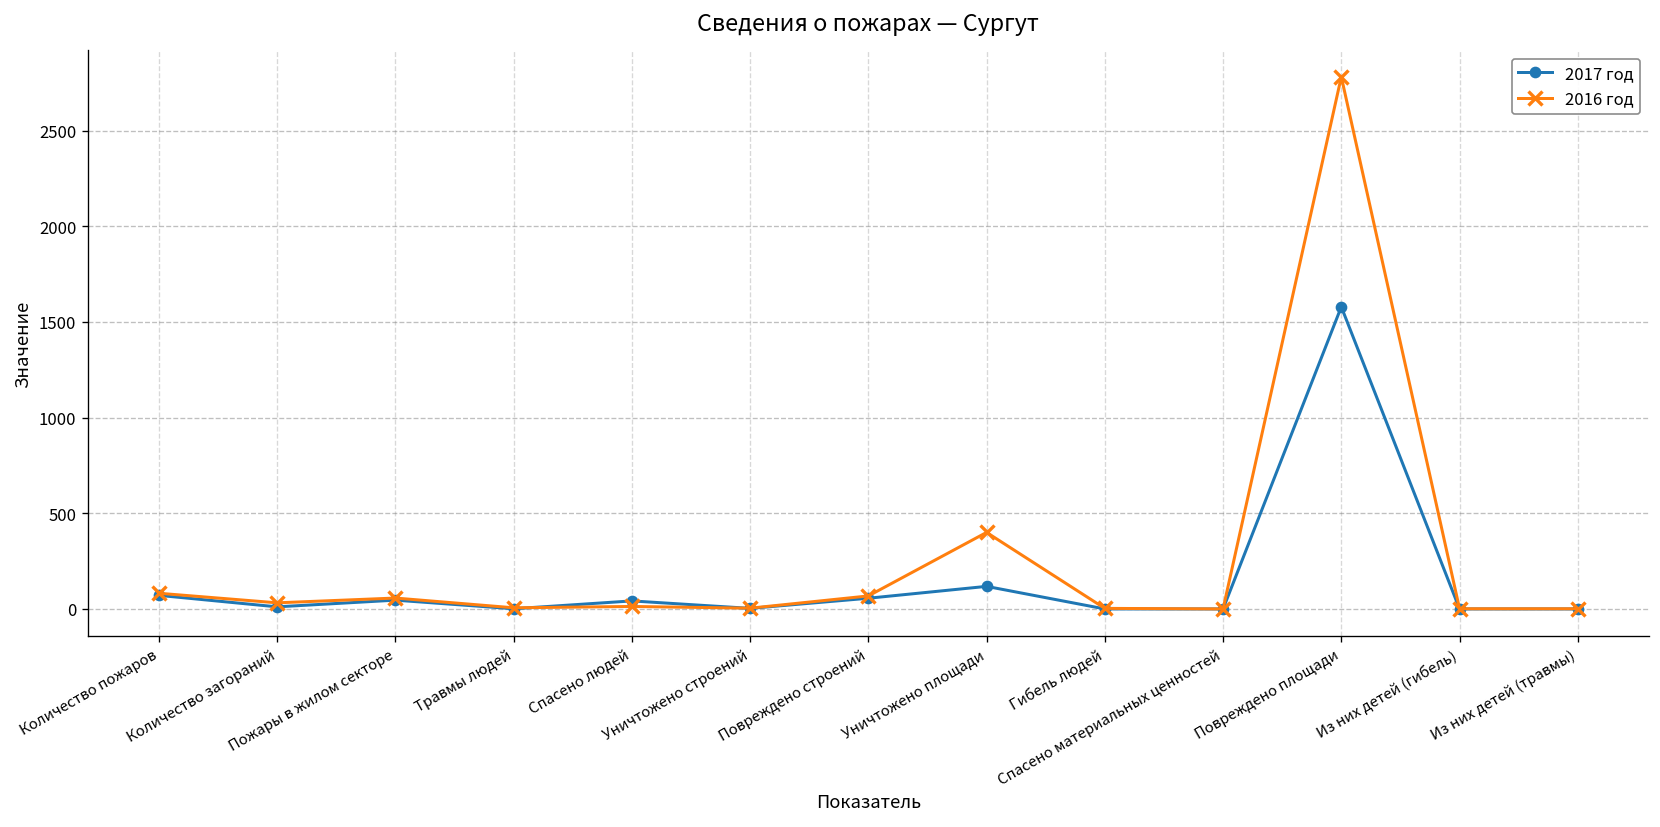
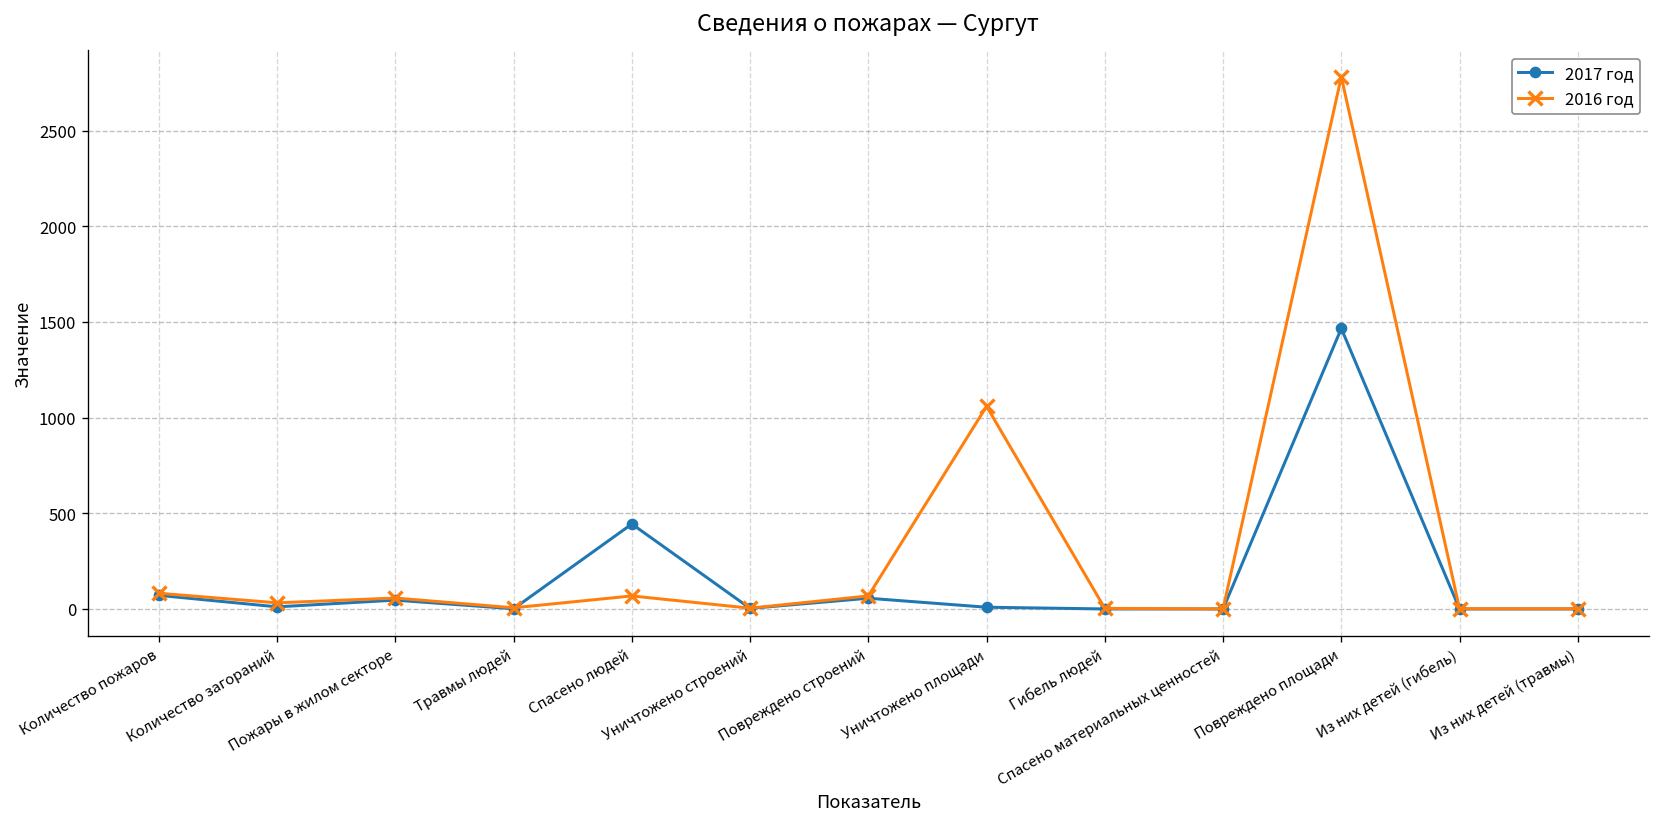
2017 год, Спасено людей: 40 -> 440
2016 год, Спасено людей: 10 -> 70
2017 год, Уничтожено площади: 120 -> 10
2016 год, Уничтожено площади: 400 -> 1060
2017 год, Повреждено площади: 1580 -> 1470
